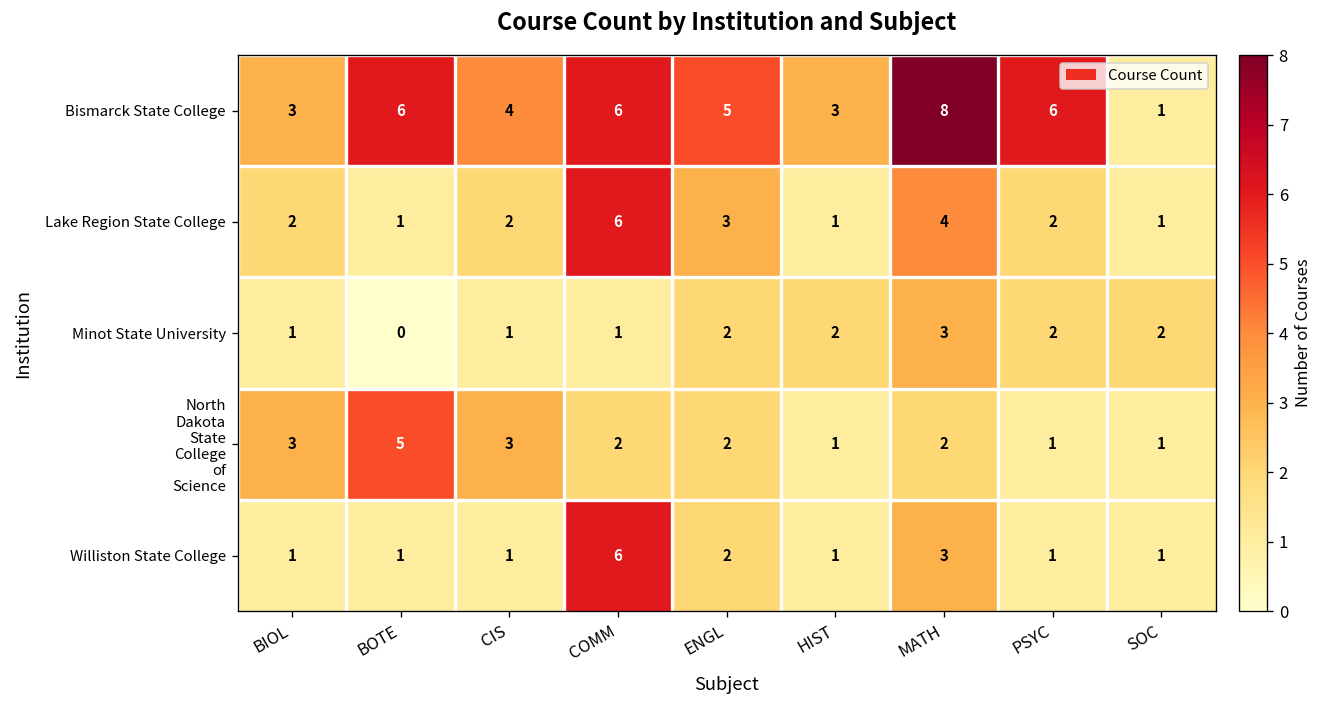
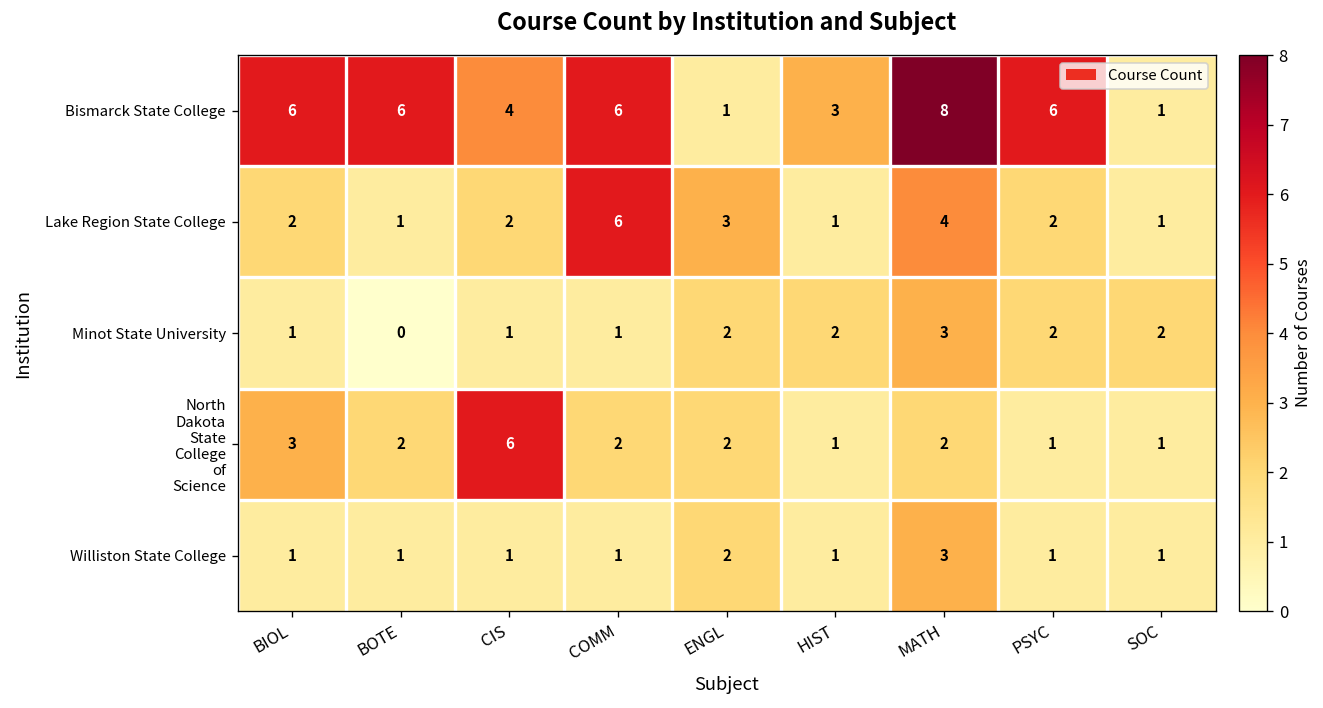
Bismarck State College, BIOL: 3 -> 6
Bismarck State College, ENGL: 5 -> 1
North Dakota State College of Science, BOTE: 5 -> 2
North Dakota State College of Science, CIS: 3 -> 6
Williston State College, COMM: 6 -> 1
